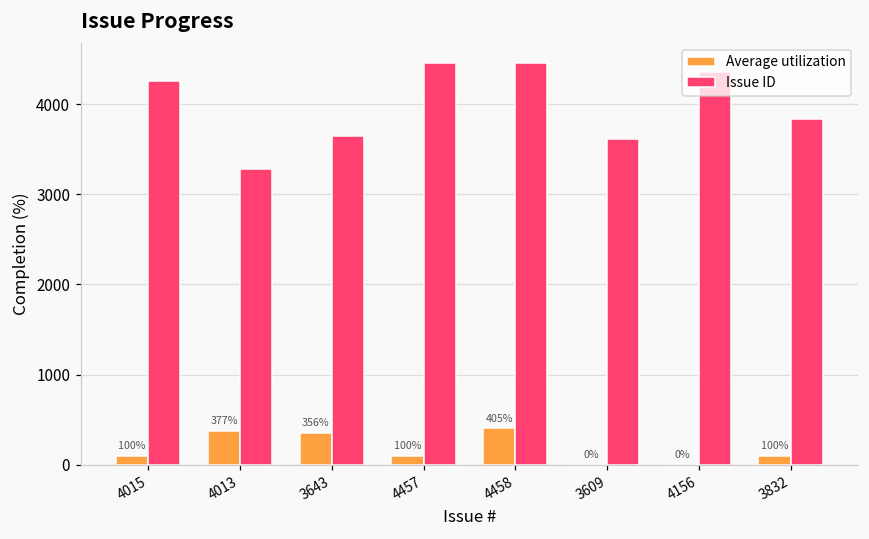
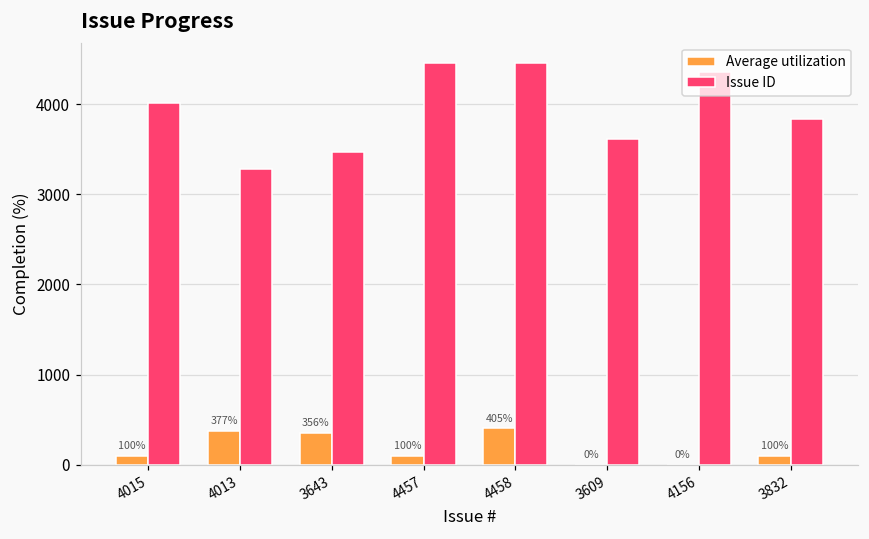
Issue ID, 4015: 4300 -> 4000
Issue ID, 3643: 3600 -> 3500
